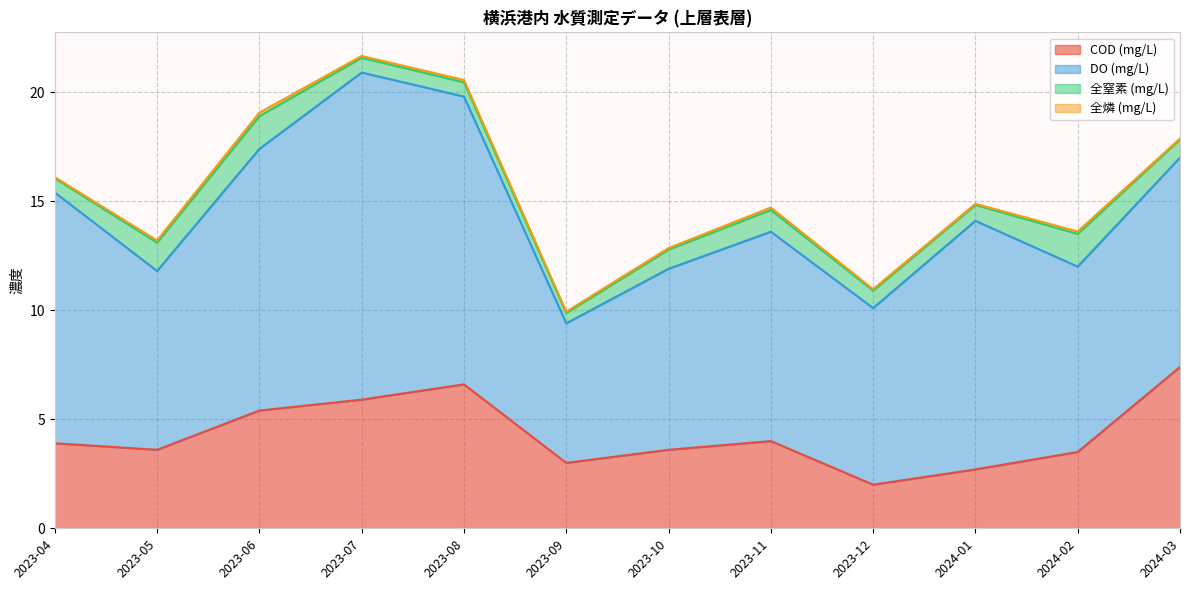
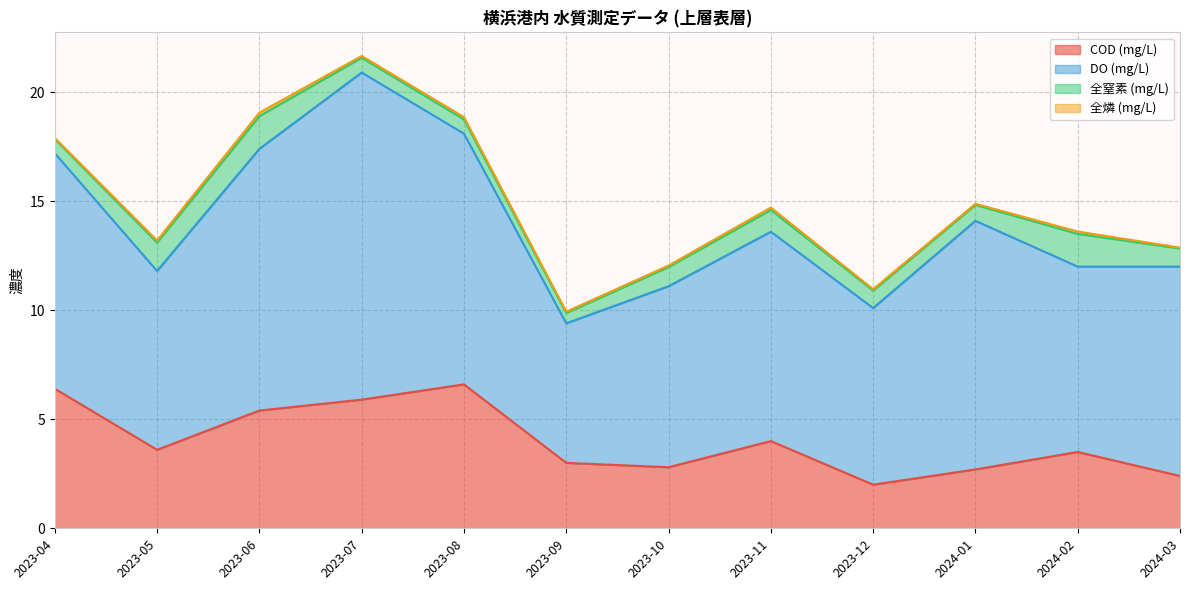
COD (mg/L), 2023-04: 3.9 -> 6.4
DO (mg/L), 2023-04: 11.5 -> 10.8
DO (mg/L), 2023-08: 13.2 -> 11.5
COD (mg/L), 2023-10: 3.6 -> 2.8
COD (mg/L), 2024-03: 7.4 -> 2.4
